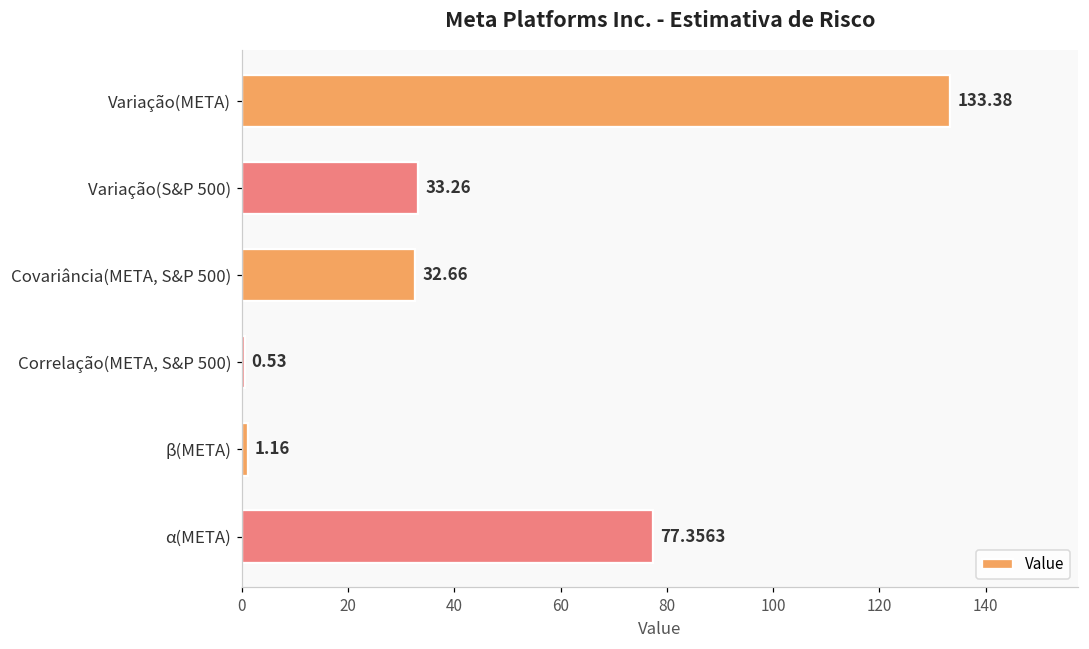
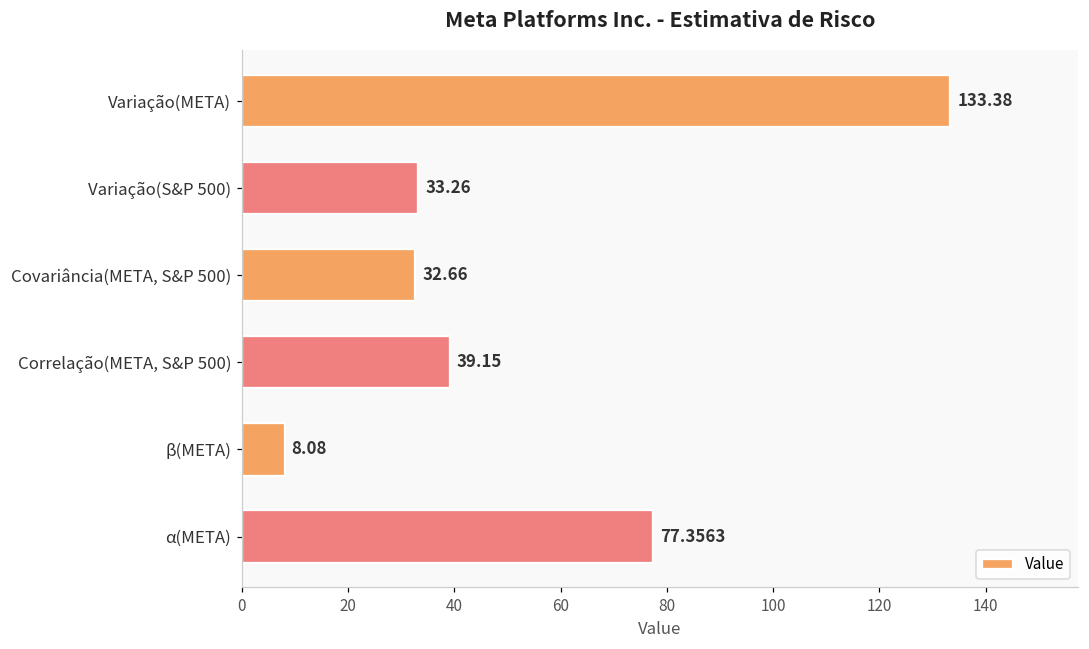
Correlação(META, S&P 500): 0.53 -> 39.15
β(META): 1.16 -> 8.08
